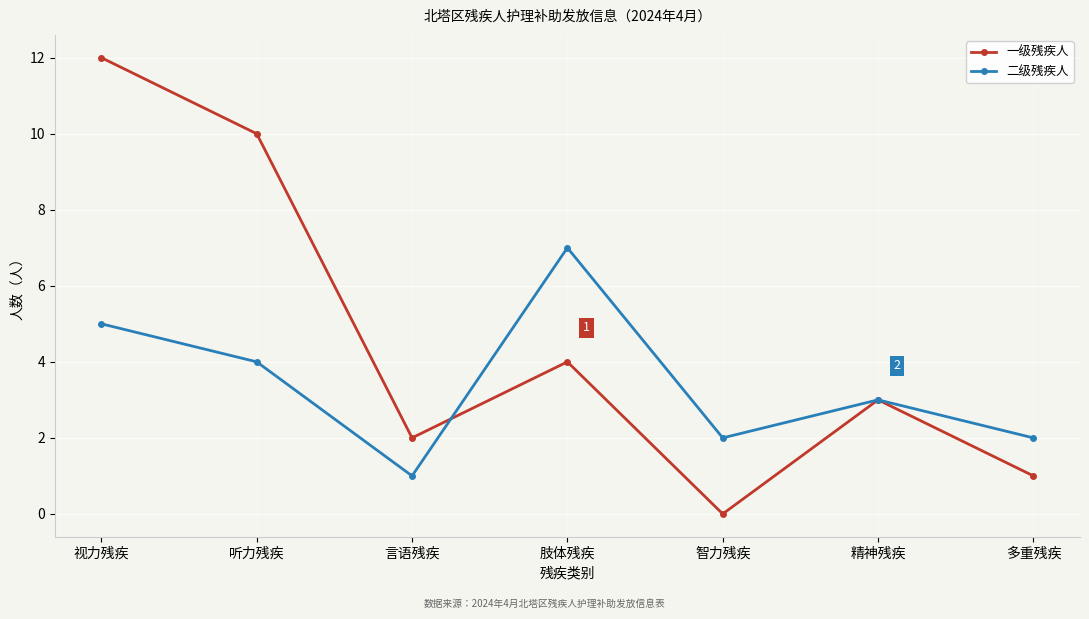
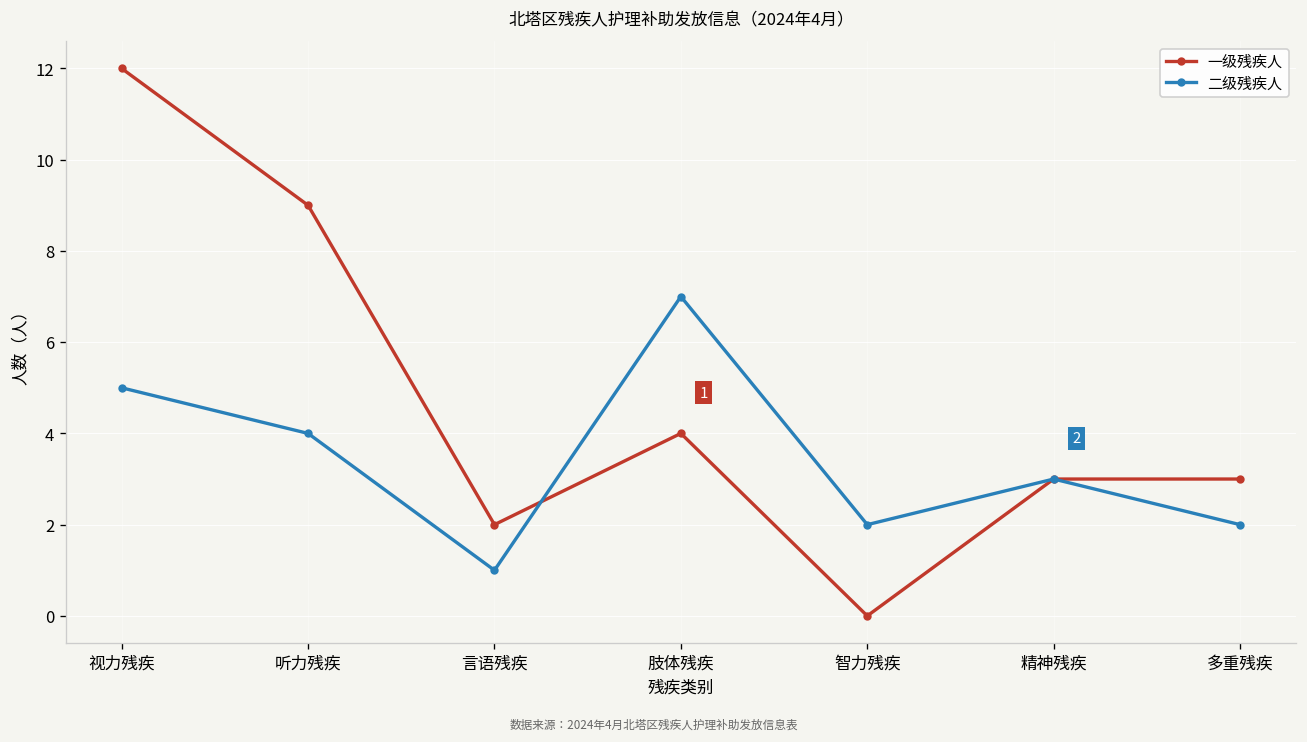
一级残疾人, 听力残疾: 10 -> 9
一级残疾人, 多重残疾: 1 -> 3
